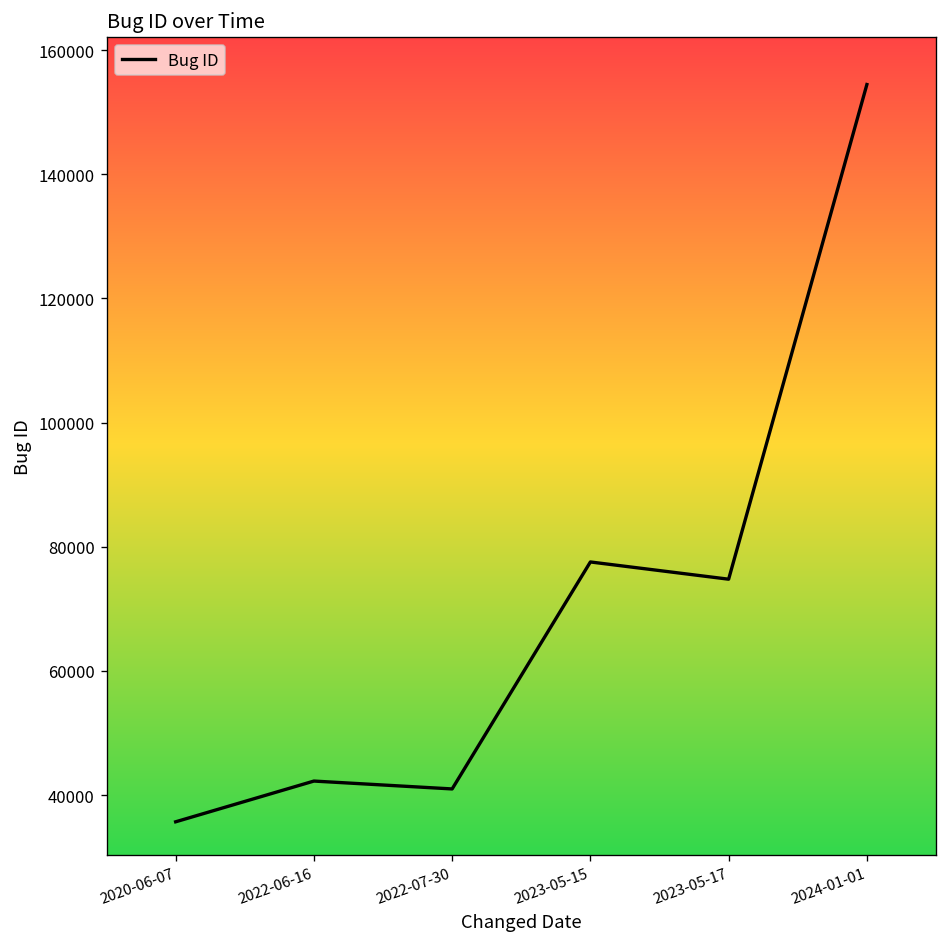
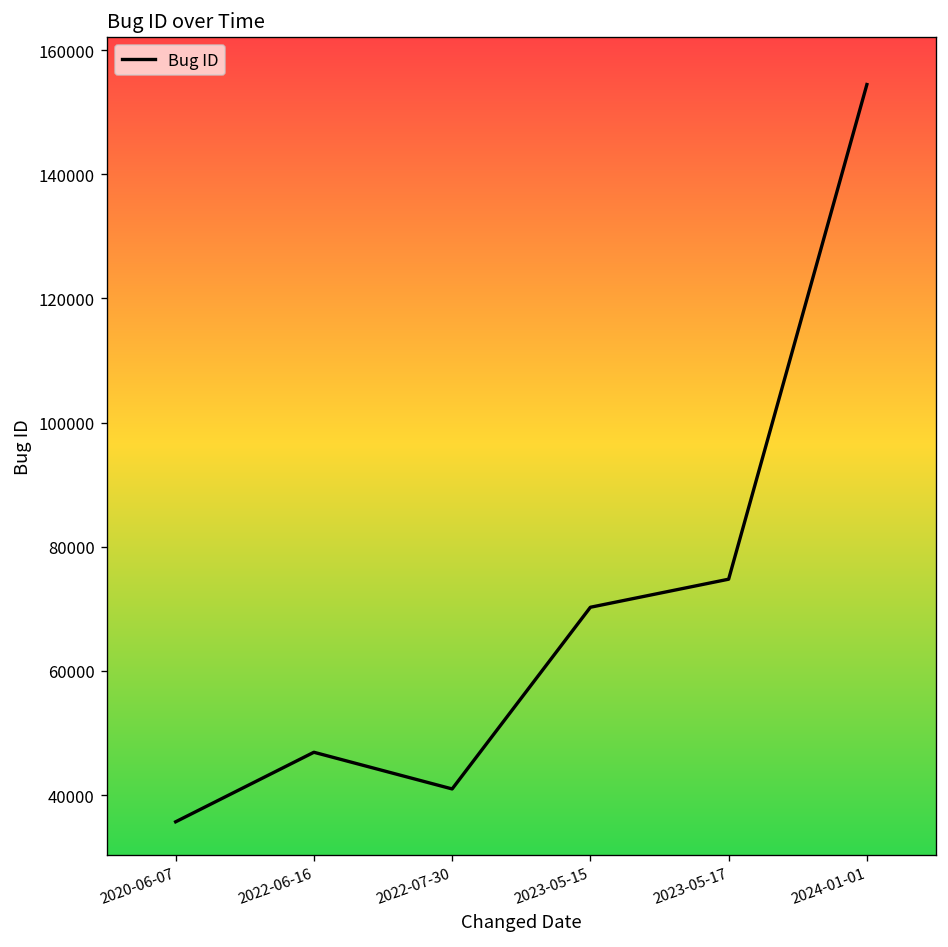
2022-06-16: 42000 -> 47000
2023-05-15: 78000 -> 70000
